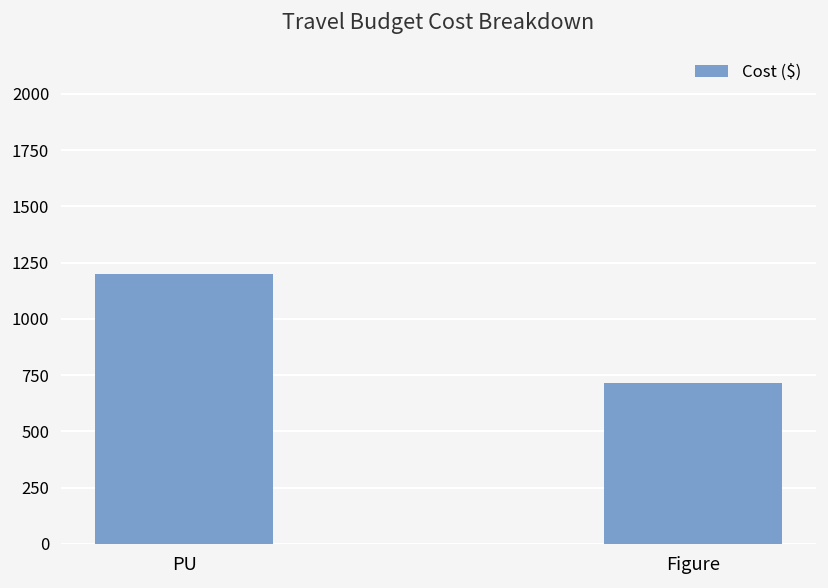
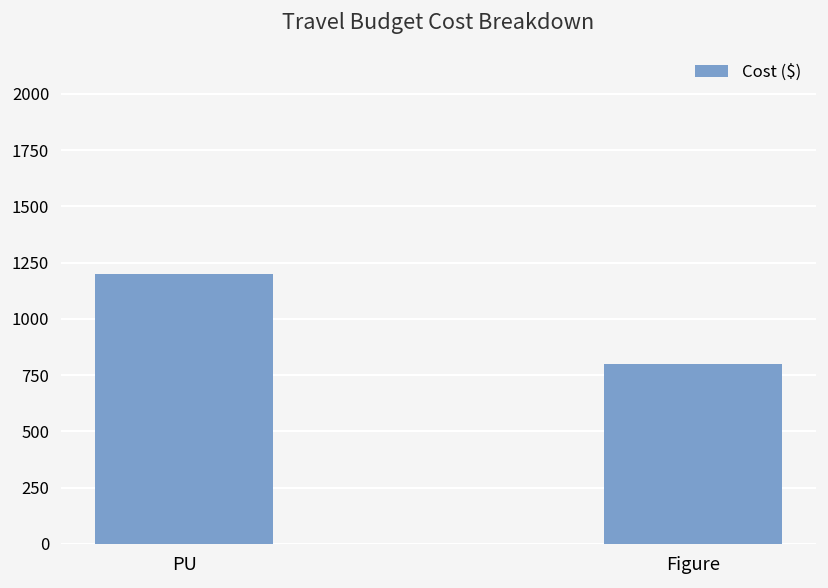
Figure: 710 -> 800
